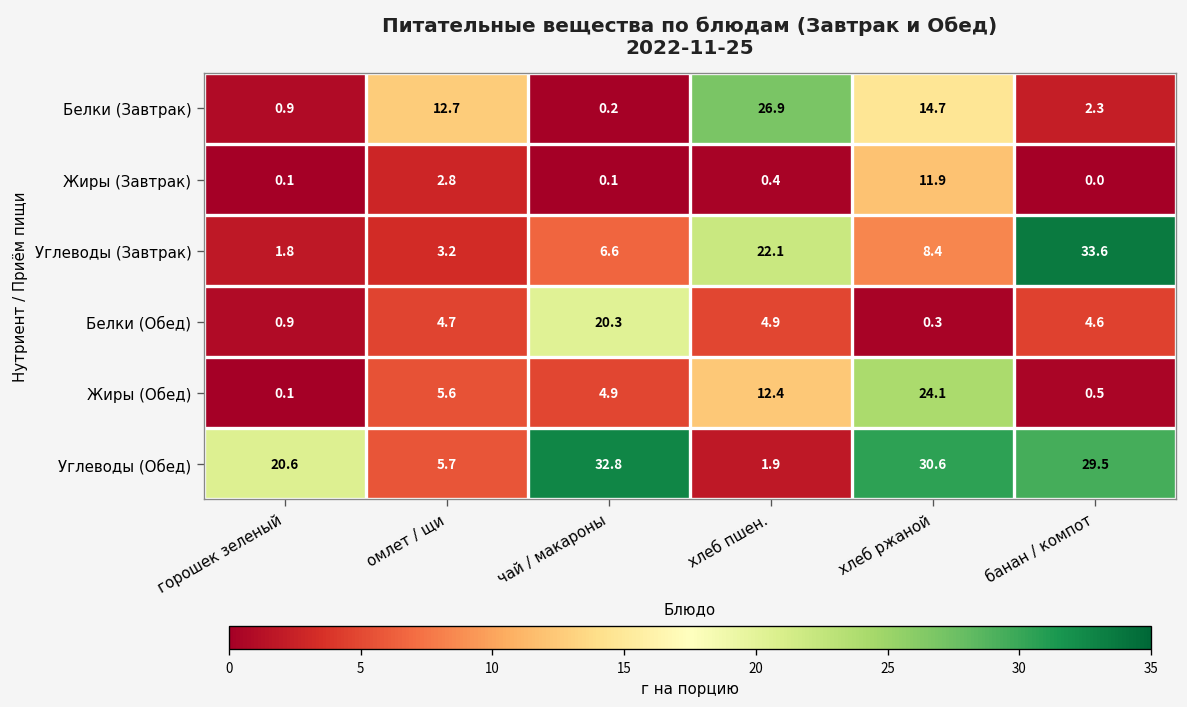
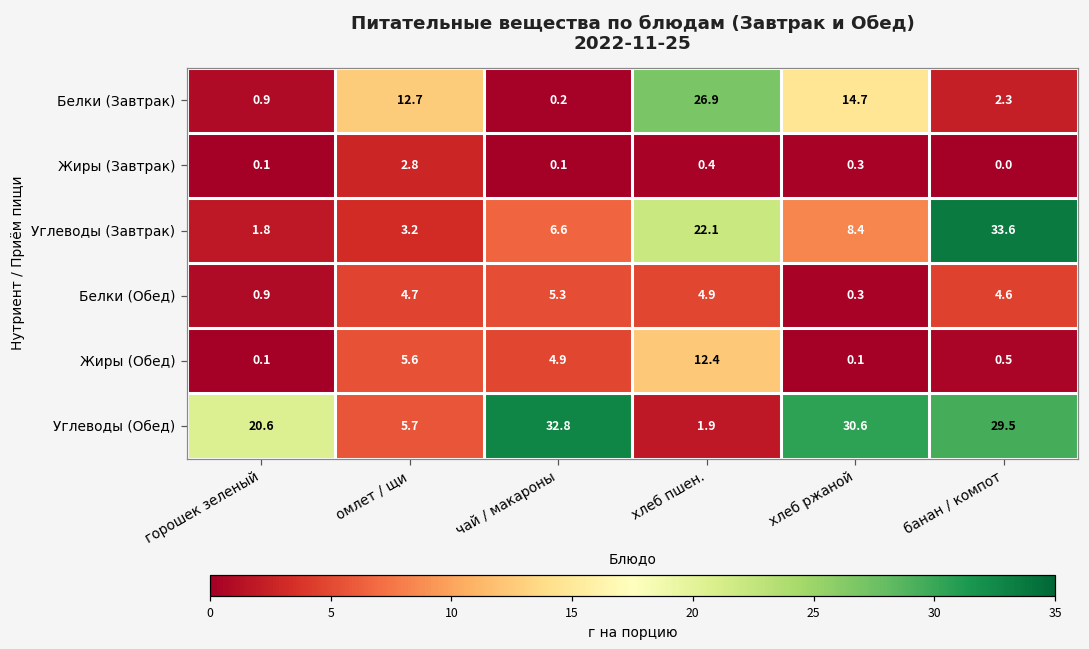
Жиры (Завтрак), хлеб ржаной: 11.9 -> 0.3
Белки (Обед), чай / макароны: 20.3 -> 5.3
Жиры (Обед), хлеб ржаной: 24.1 -> 0.1
